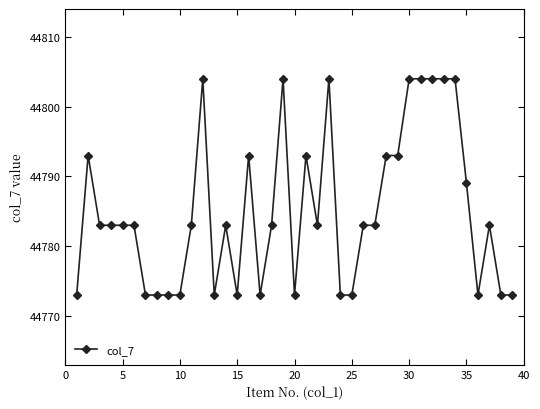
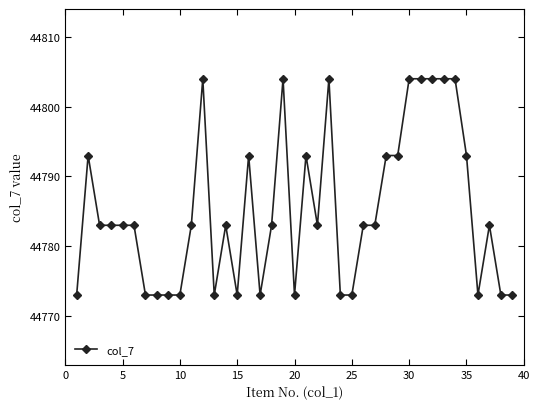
35: 44789 -> 44793
